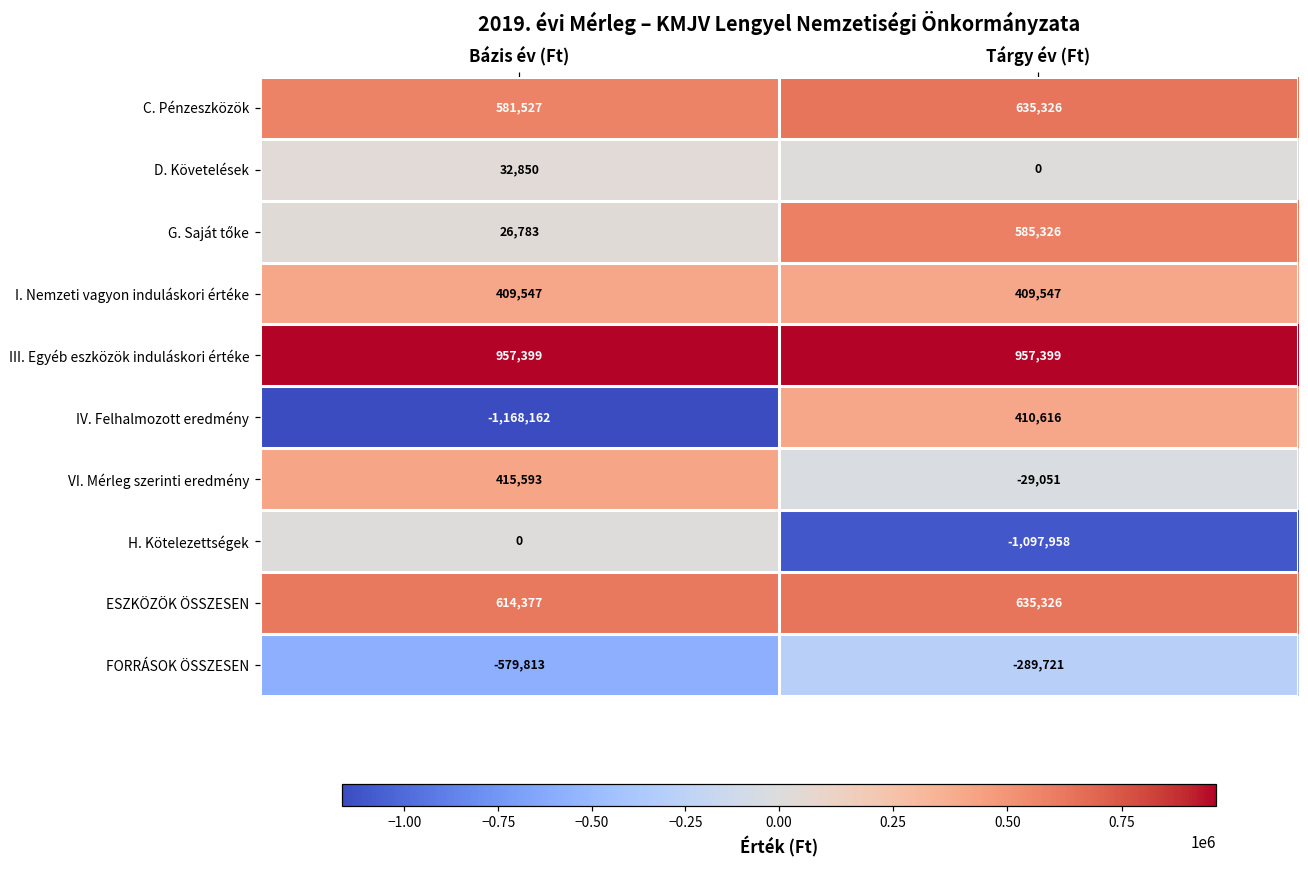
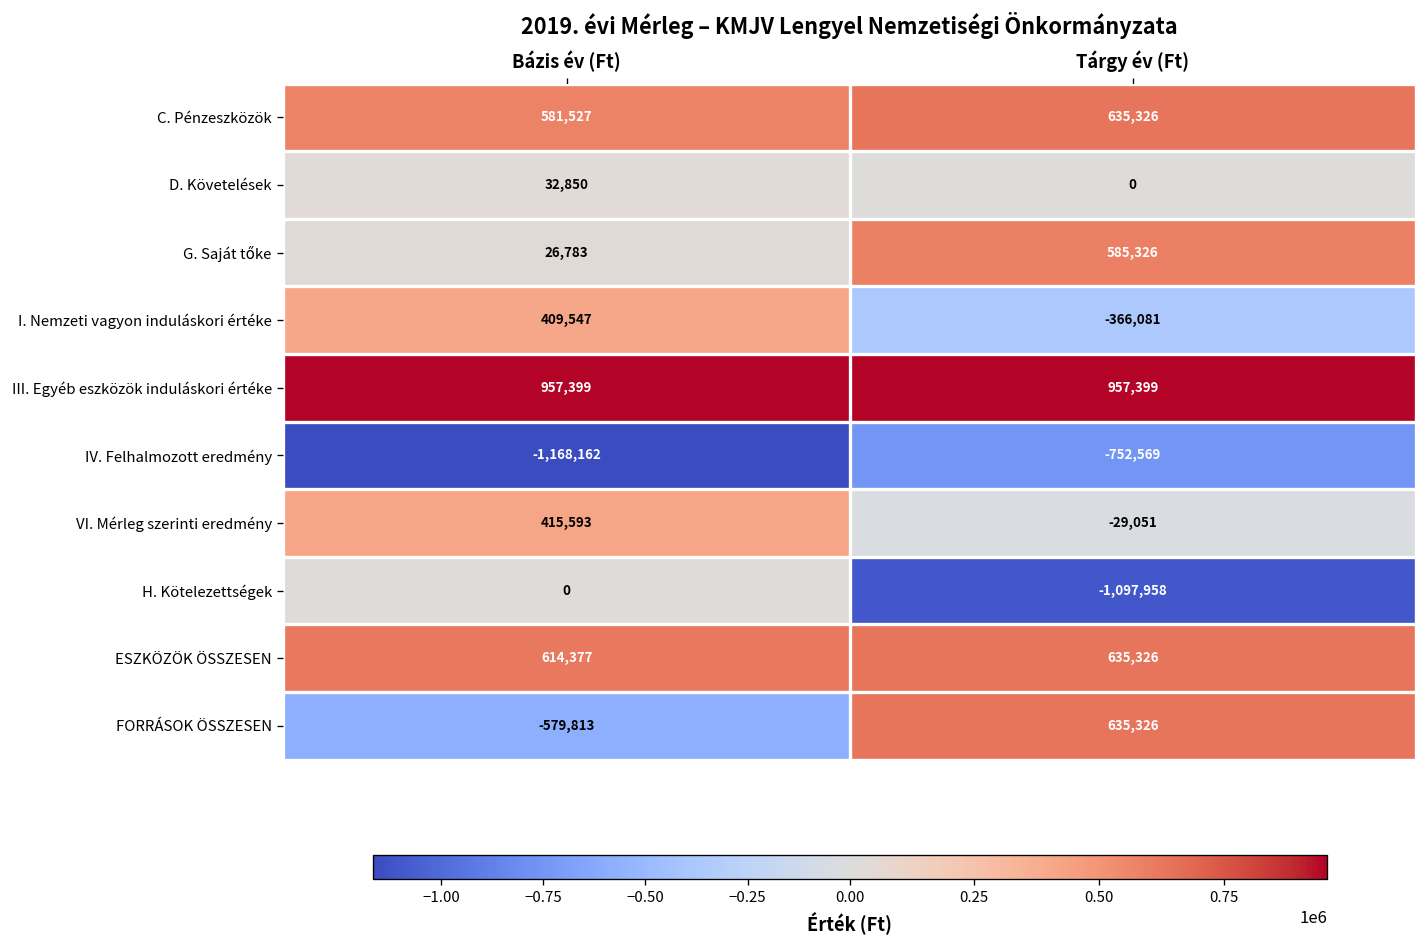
I. Nemzeti vagyon induláskori értéke, Tárgy év (Ft): 409,547 -> -366,081
IV. Felhalmozott eredmény, Tárgy év (Ft): 410,616 -> -752,569
FORRÁSOK ÖSSZESEN, Tárgy év (Ft): -289,721 -> 635,326
